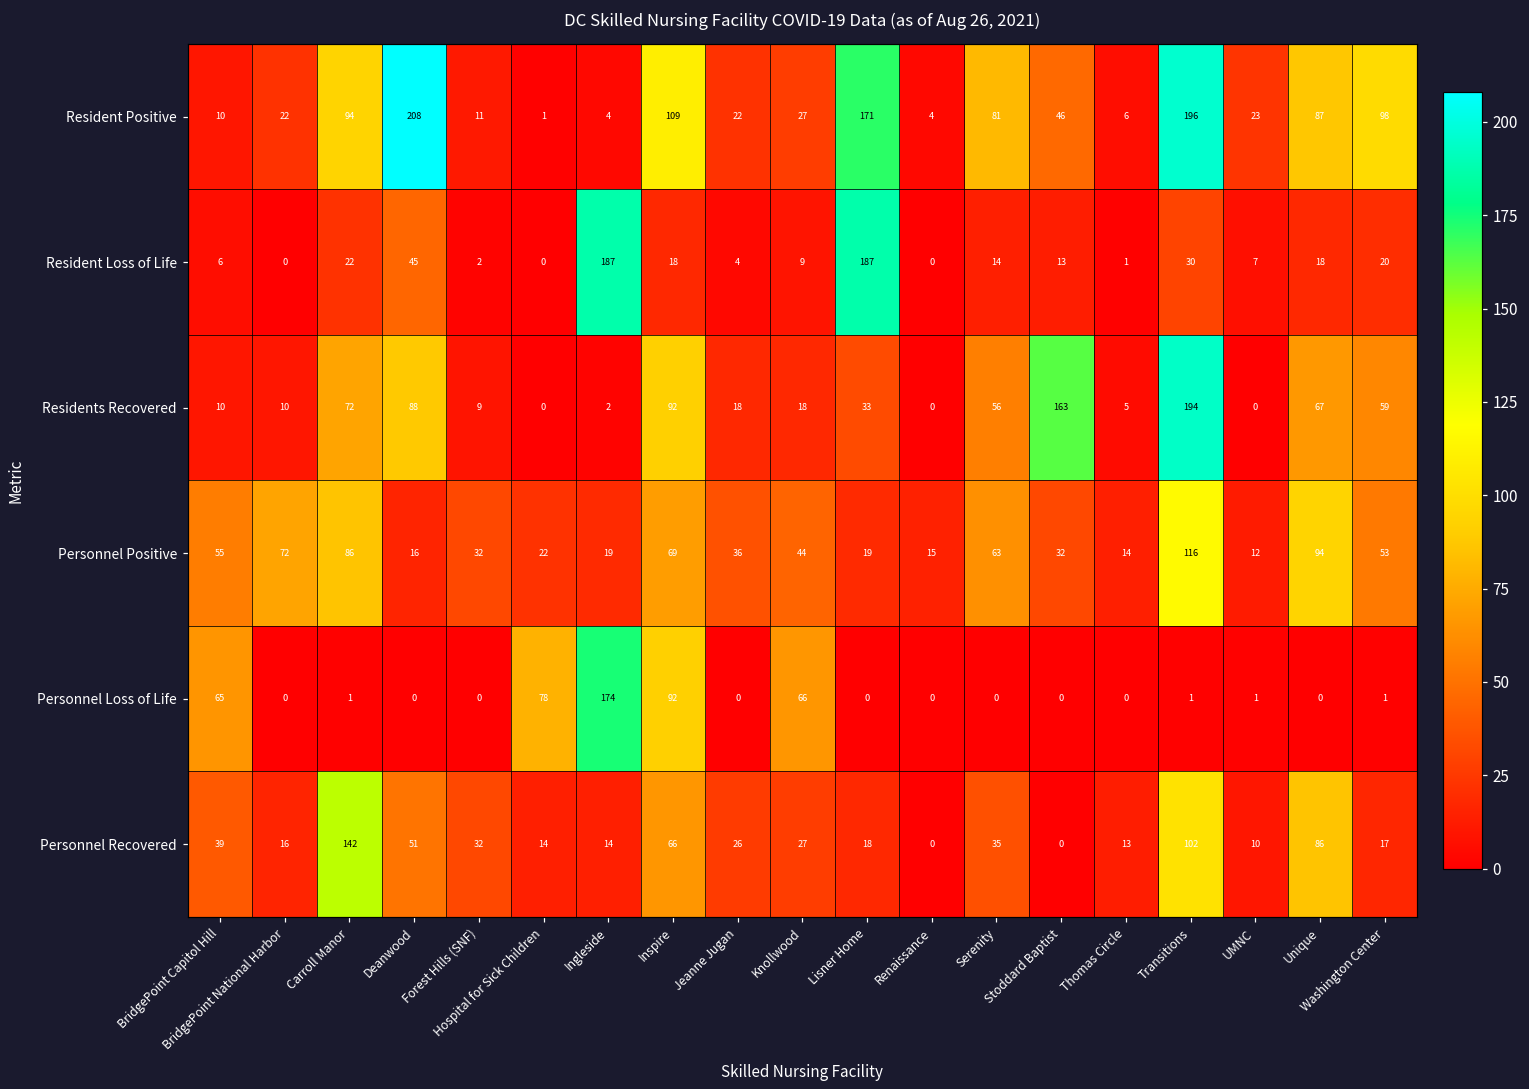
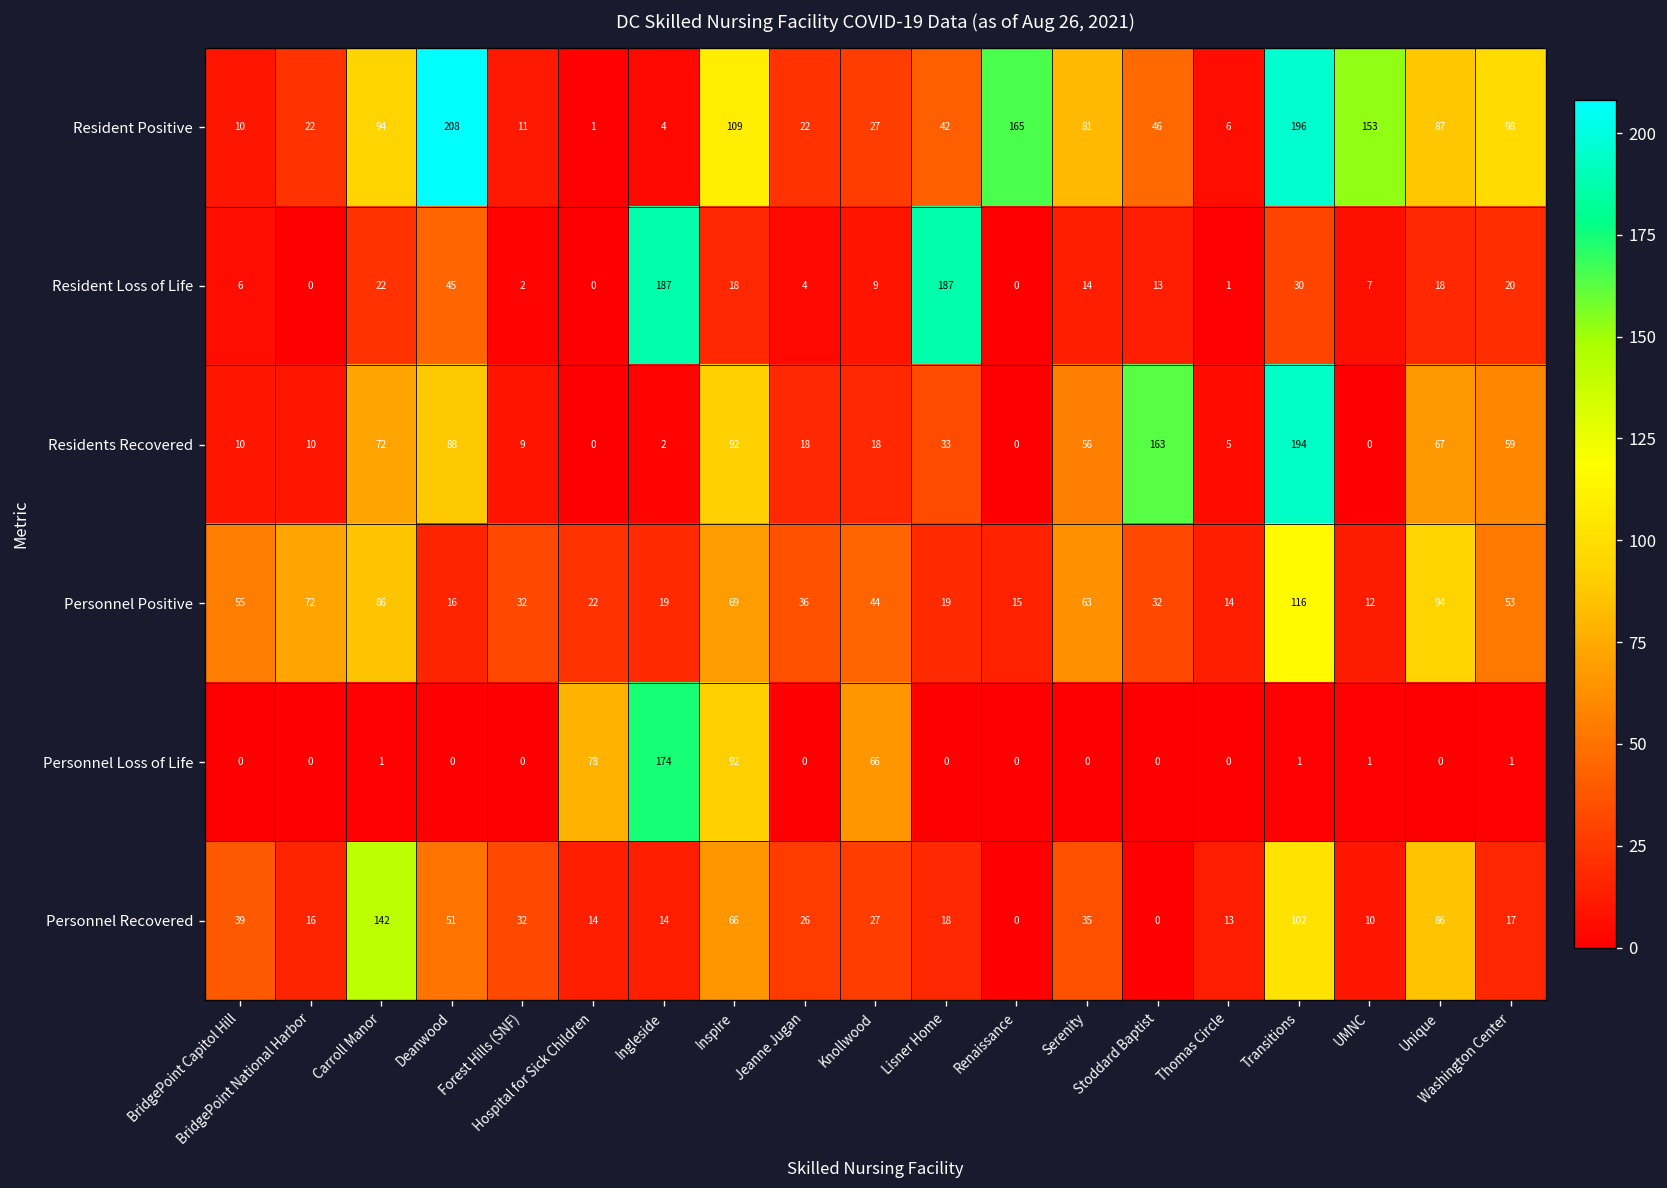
Resident Positive, Lisner Home: 171 -> 42
Resident Positive, Renaissance: 4 -> 165
Resident Positive, UMNC: 23 -> 153
Personnel Loss of Life, BridgePoint Capitol Hill: 65 -> 0
